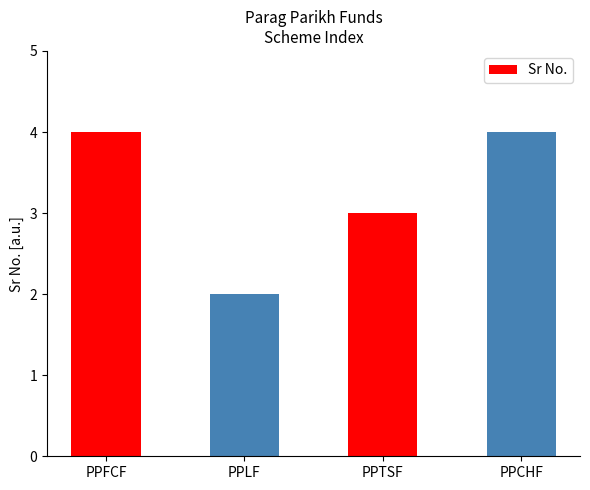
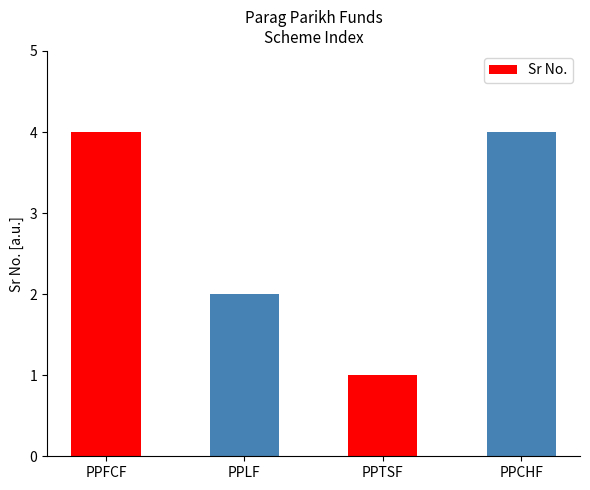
PPTSF: 3 -> 1
